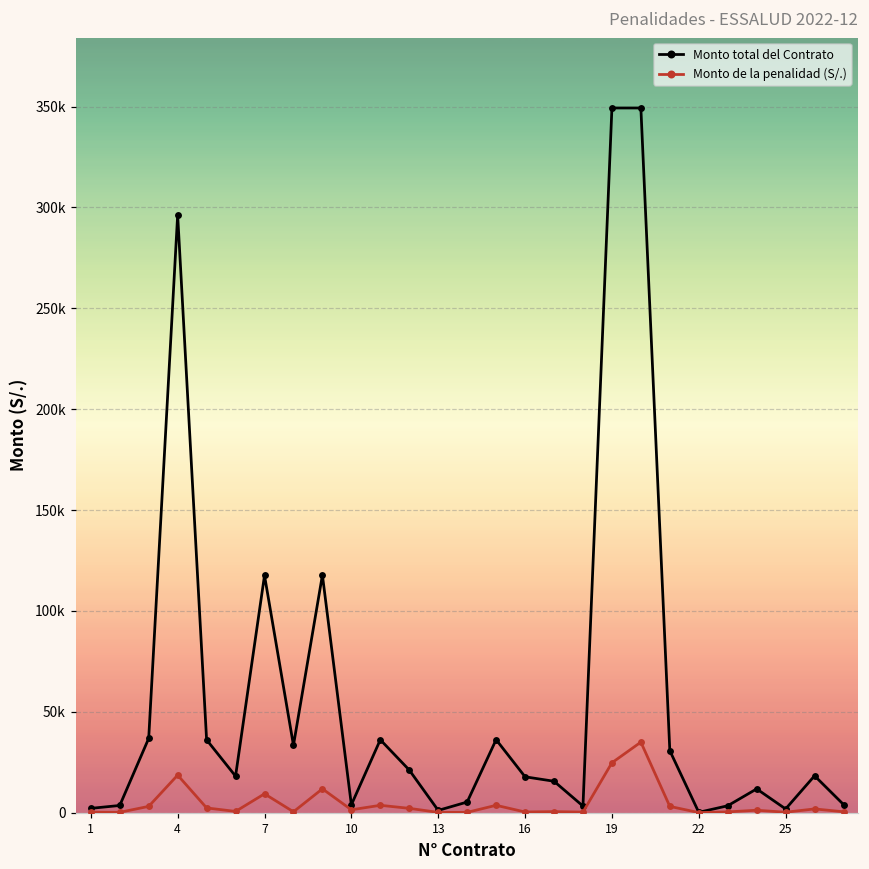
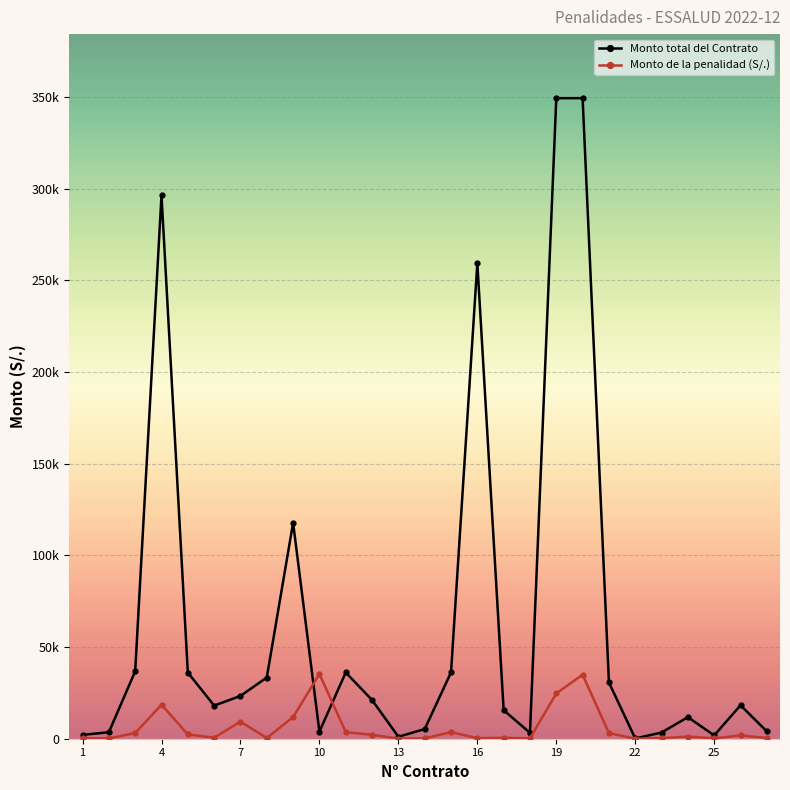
Monto total del Contrato, 7: 118000 -> 23000
Monto de la penalidad (S/.), 10: 1000 -> 35000
Monto total del Contrato, 16: 18000 -> 259000
